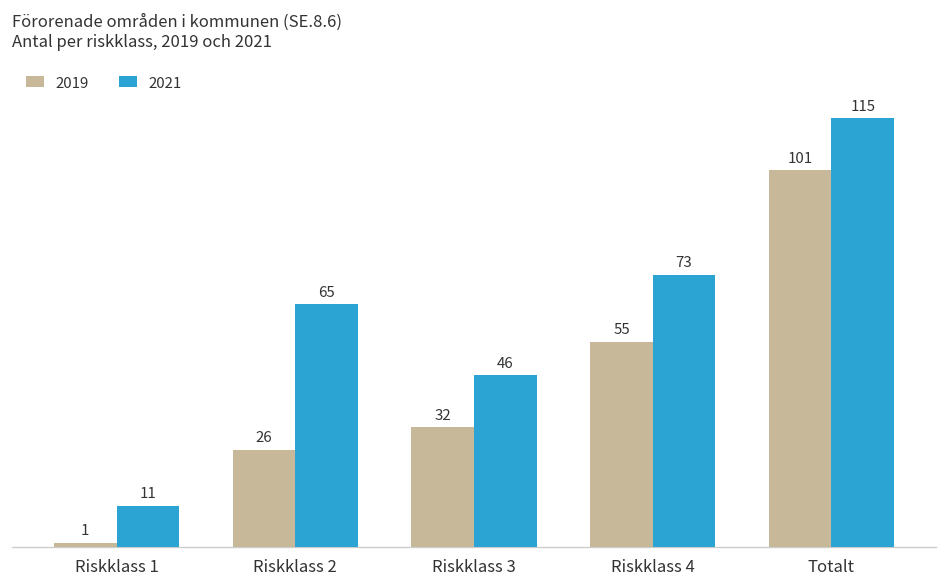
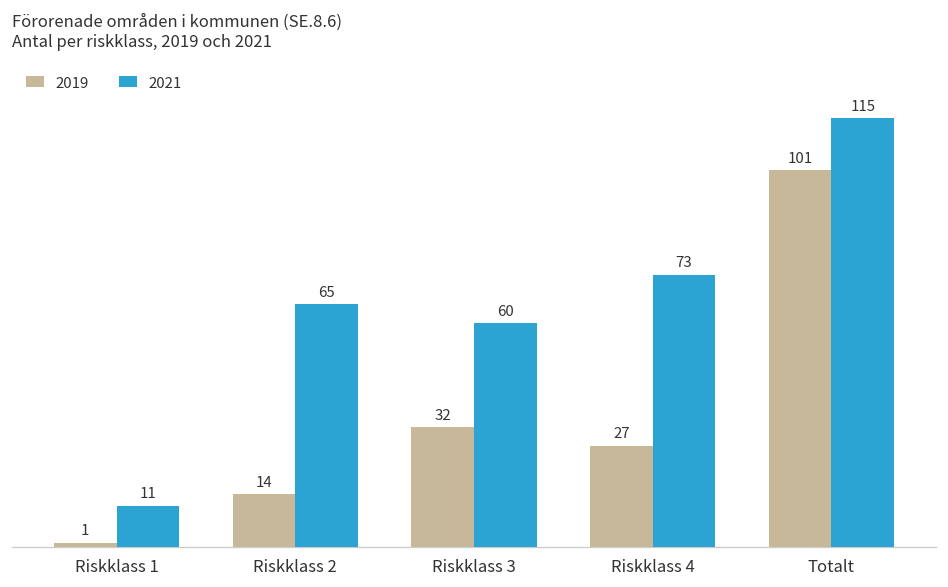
2019, Riskklass 2: 26 -> 14
2021, Riskklass 3: 46 -> 60
2019, Riskklass 4: 55 -> 27
